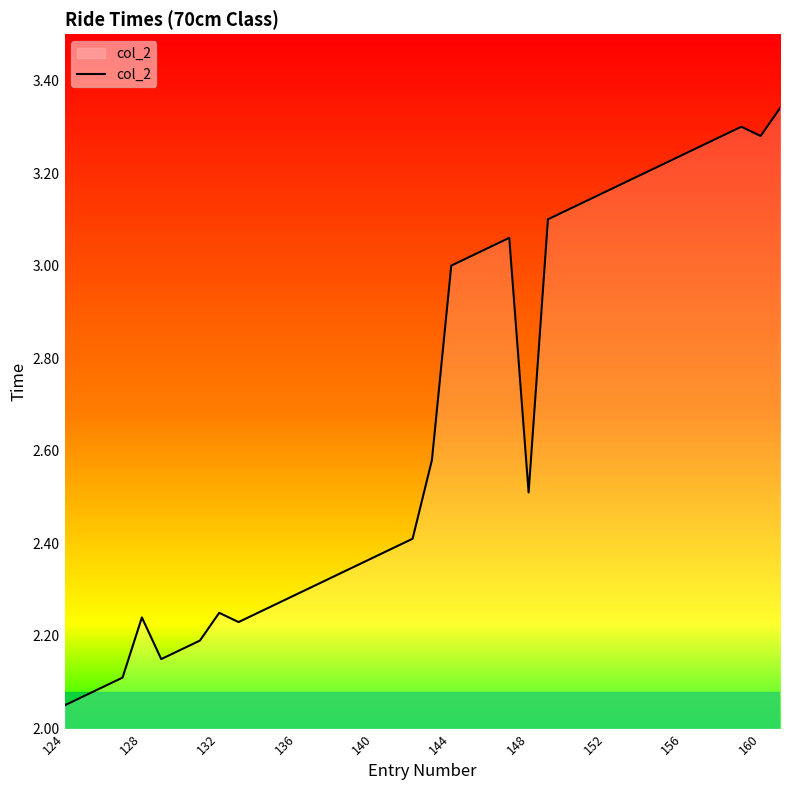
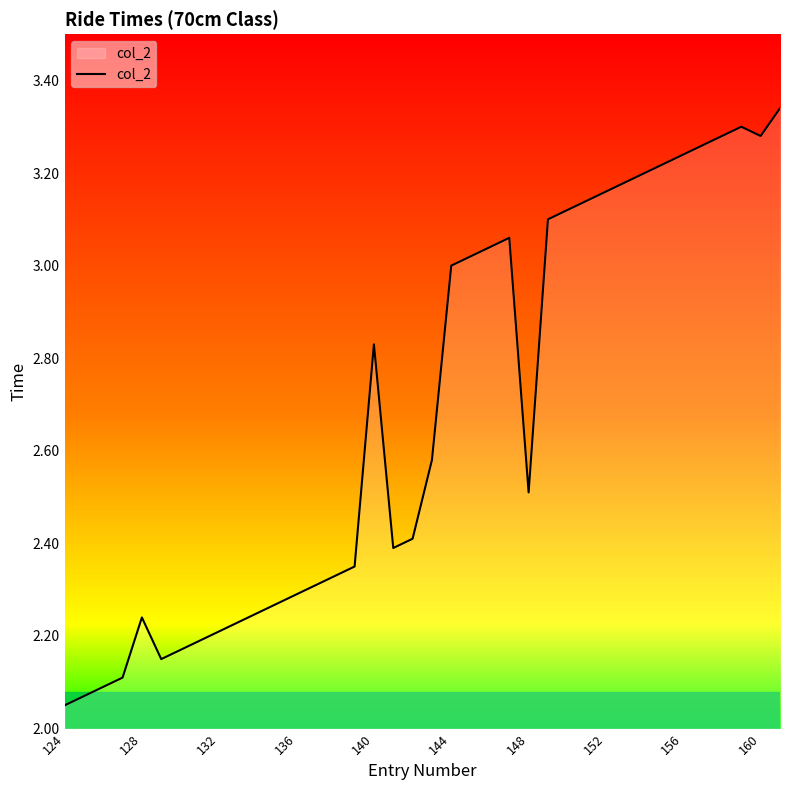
132: 2.25 -> 2.21
140: 2.37 -> 2.83
